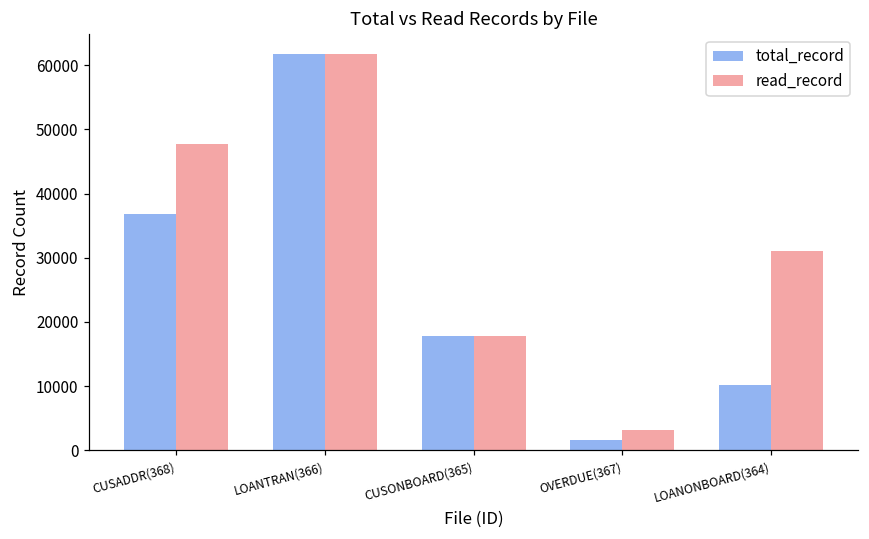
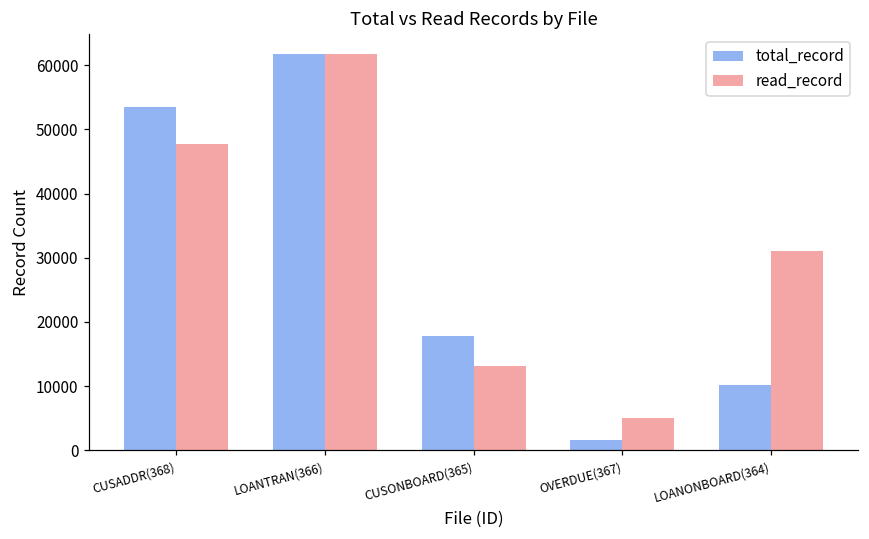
total_record, CUSADDR(368): 37000 -> 54000
read_record, CUSONBOARD(365): 18000 -> 13000
read_record, OVERDUE(367): 3000 -> 5000
